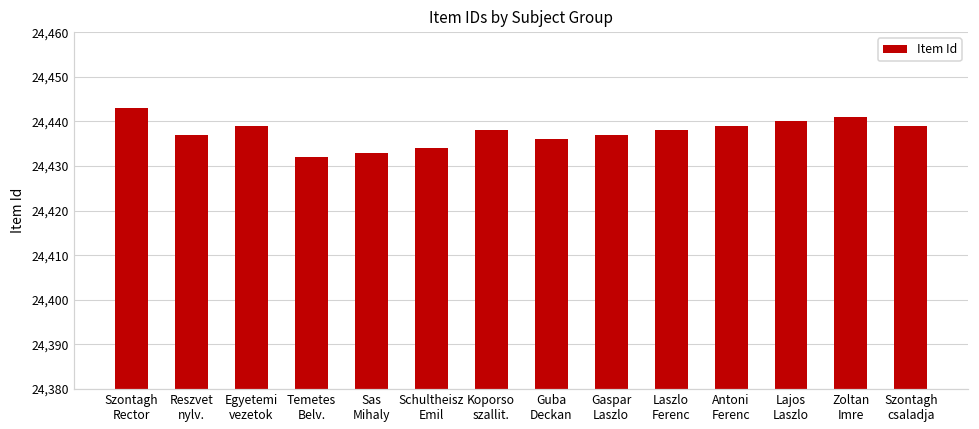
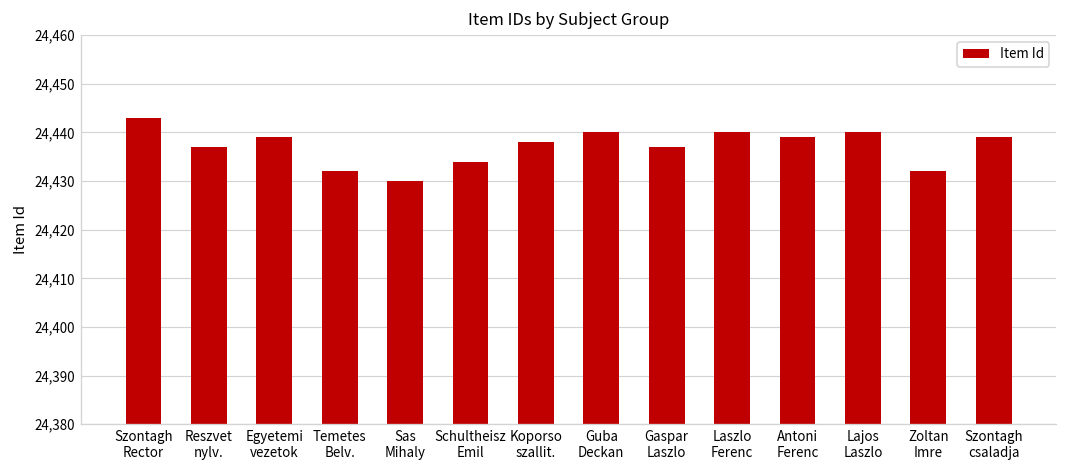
Sas Mihaly: 24,433 -> 24,430
Guba Deckan: 24,436 -> 24,440
Laszlo Ferenc: 24,438 -> 24,440
Zoltan Imre: 24,441 -> 24,432
